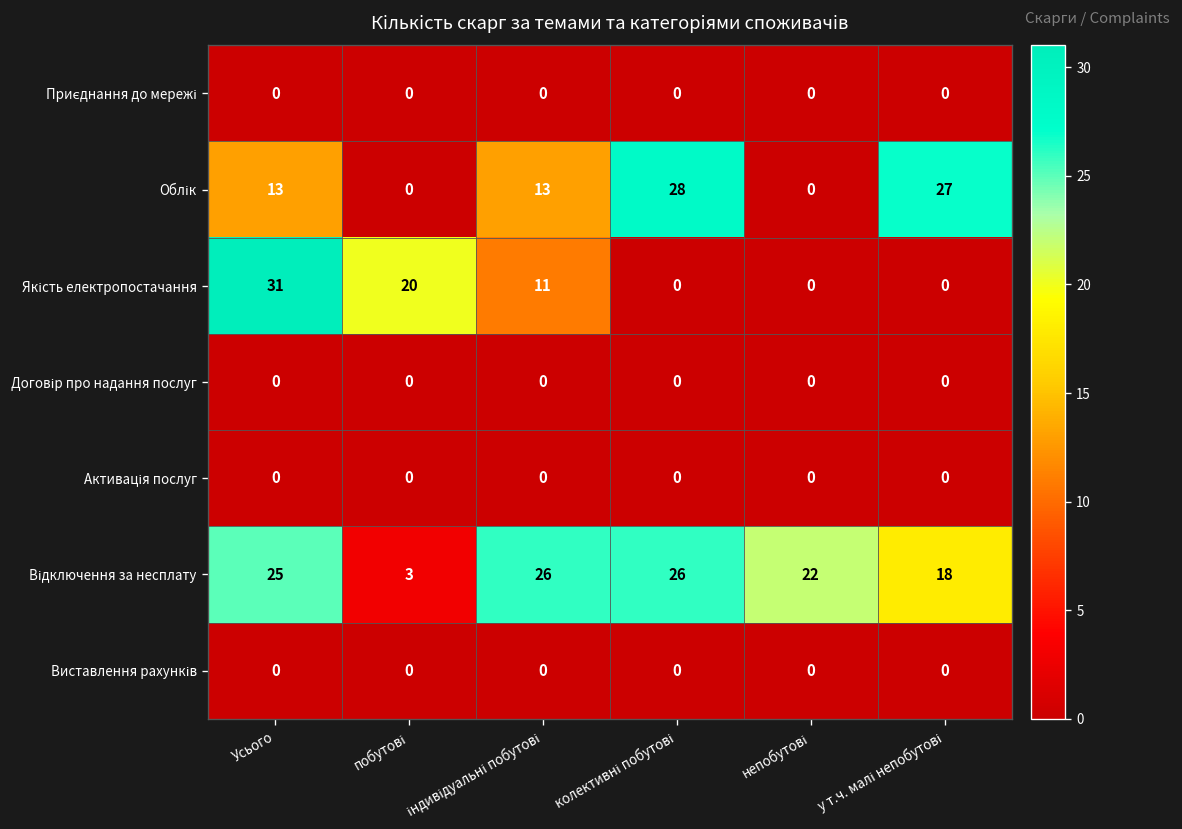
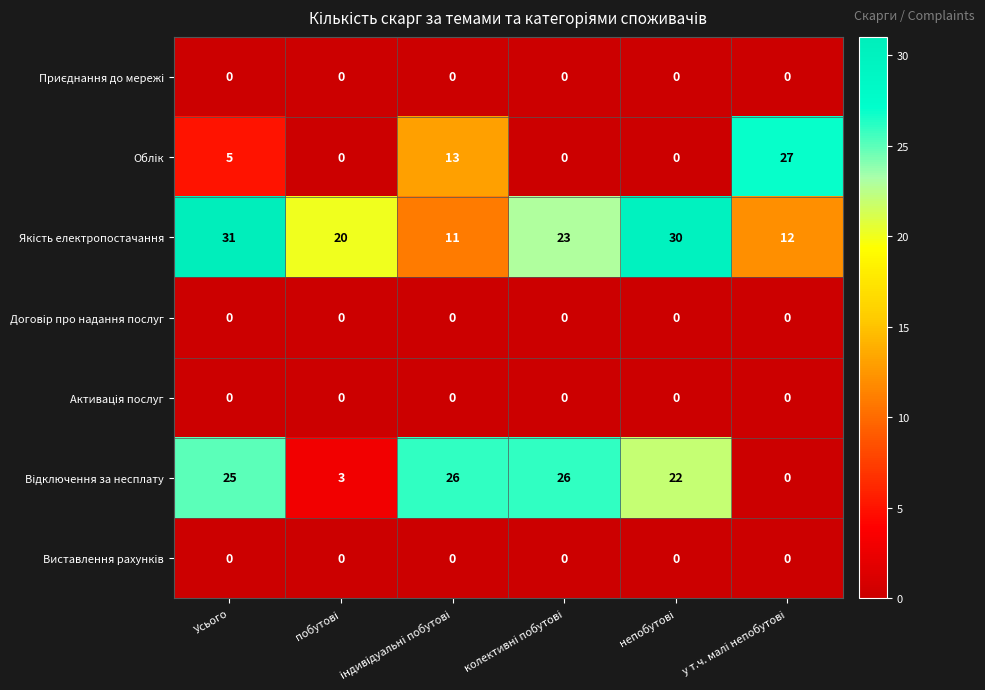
Облік, Усього: 13 -> 5
Облік, колективні побутові: 28 -> 0
Якість електропостачання, колективні побутові: 0 -> 23
Якість електропостачання, непобутові: 0 -> 30
Якість електропостачання, у т.ч. малі непобутові: 0 -> 12
Відключення за несплату, у т.ч. малі непобутові: 18 -> 0
